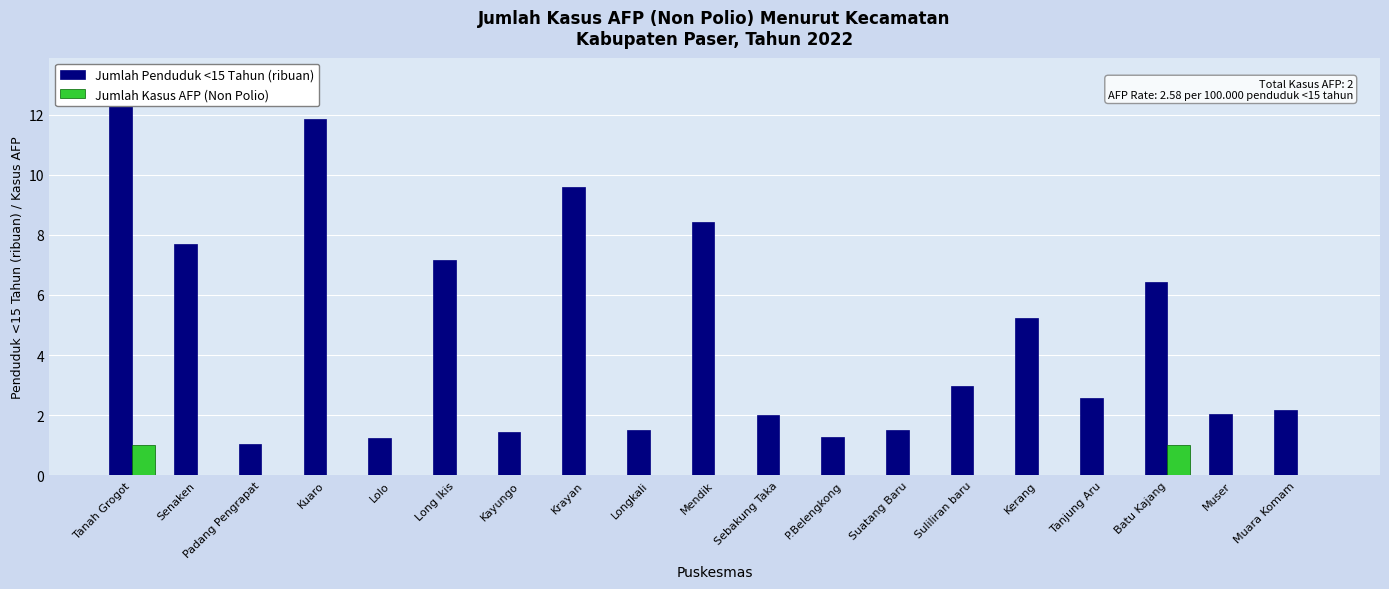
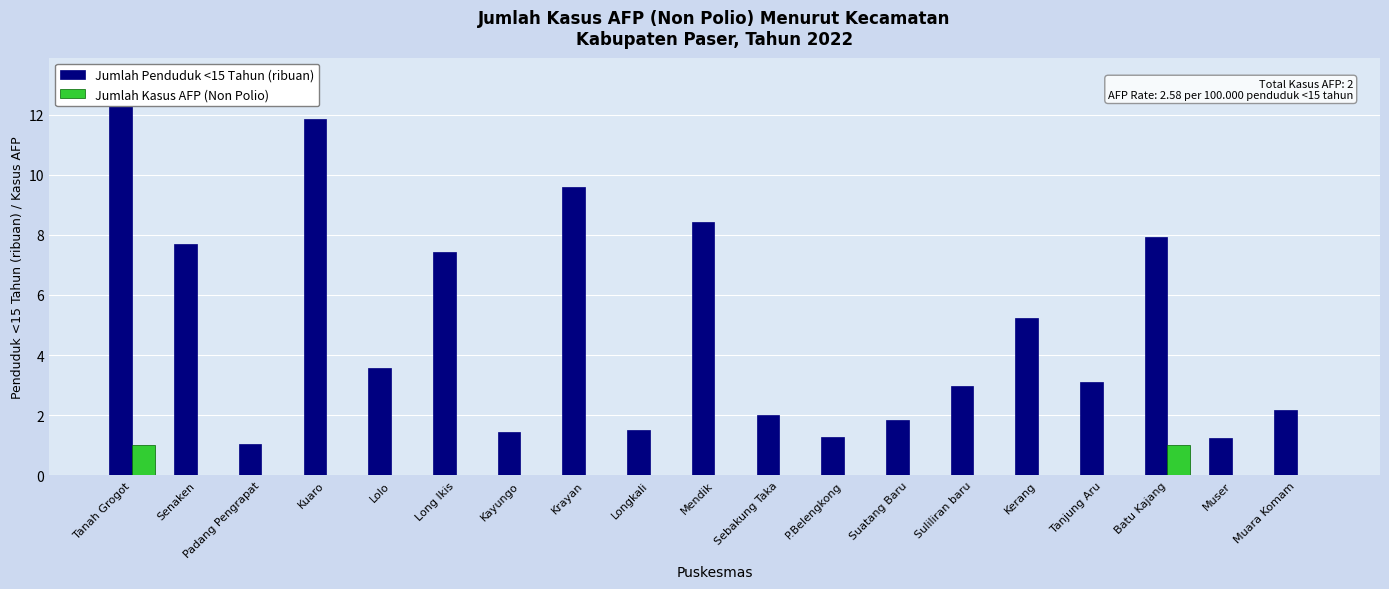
Jumlah Penduduk <15 Tahun (ribuan), Lolo: 1.3 -> 3.6
Jumlah Penduduk <15 Tahun (ribuan), Long Ikis: 7.2 -> 7.4
Jumlah Penduduk <15 Tahun (ribuan), Suatang Baru: 1.5 -> 1.8
Jumlah Penduduk <15 Tahun (ribuan), Tanjung Aru: 2.6 -> 3.1
Jumlah Penduduk <15 Tahun (ribuan), Batu Kajang: 6.4 -> 7.9
Jumlah Penduduk <15 Tahun (ribuan), Muser: 2.0 -> 1.2
